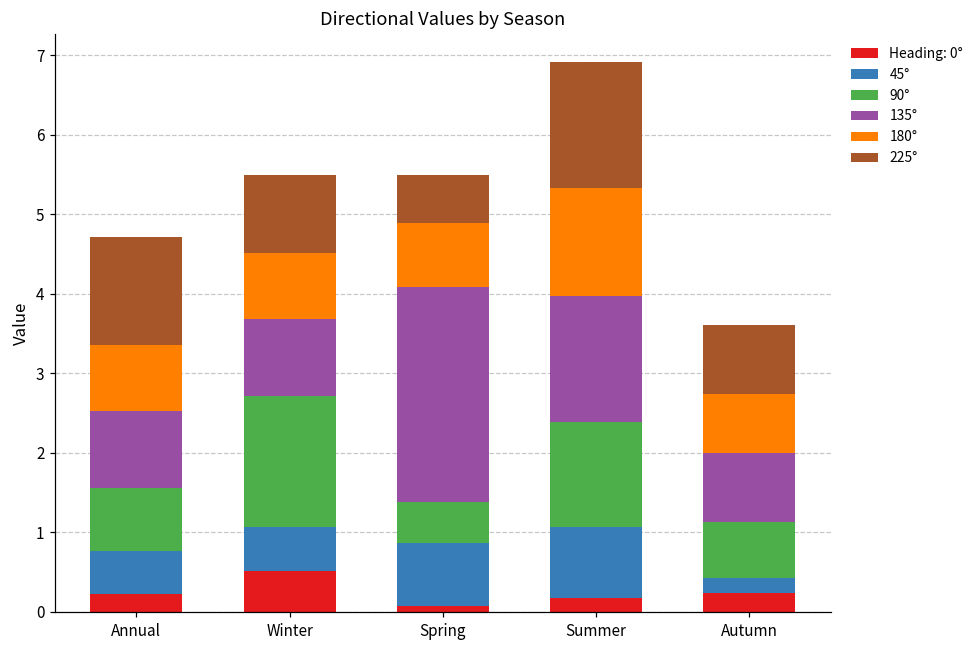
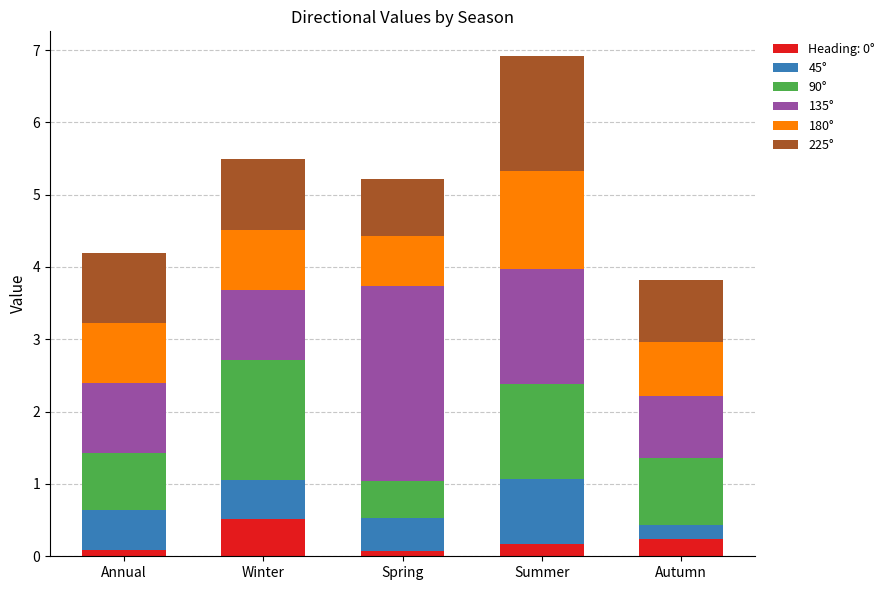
Heading: 0°, Annual: 0.2 -> 0.1
225°, Annual: 1.4 -> 1.0
45°, Spring: 0.8 -> 0.4
180°, Spring: 0.8 -> 0.7
225°, Spring: 0.6 -> 0.8
90°, Autumn: 0.7 -> 0.9
